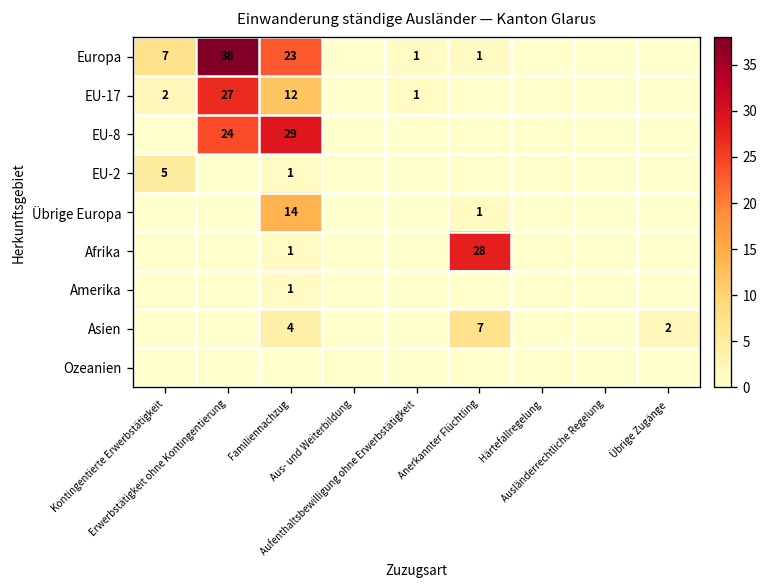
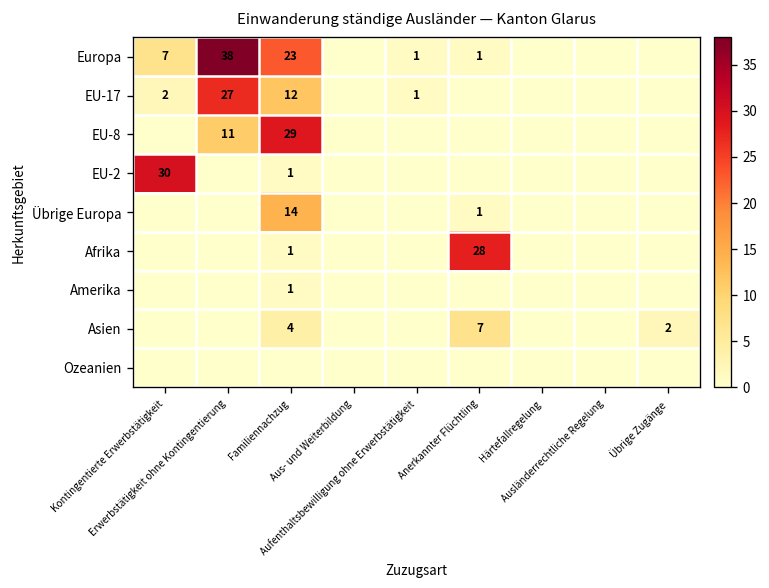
EU-8, Erwerbstätigkeit ohne Kontingentierung: 24 -> 11
EU-2, Kontingentierte Erwerbstätigkeit: 5 -> 30
